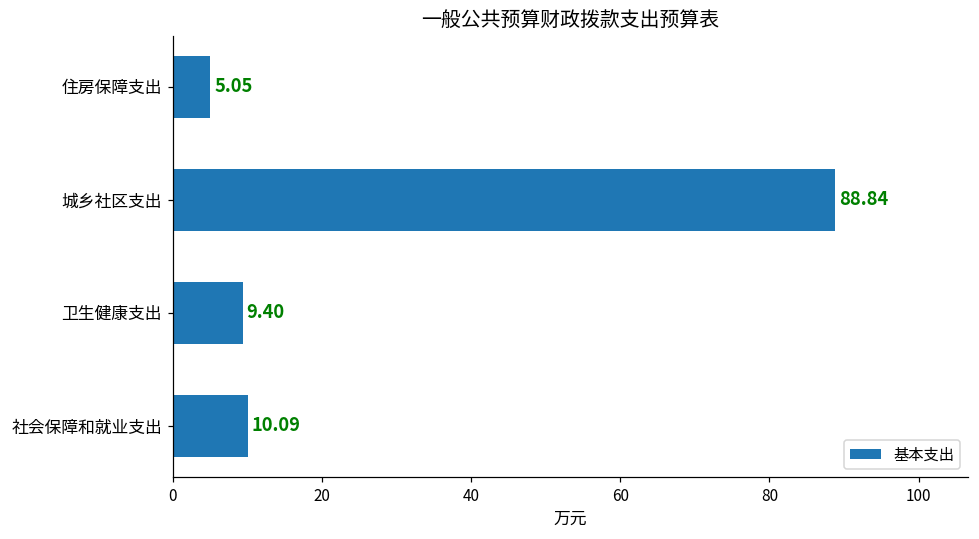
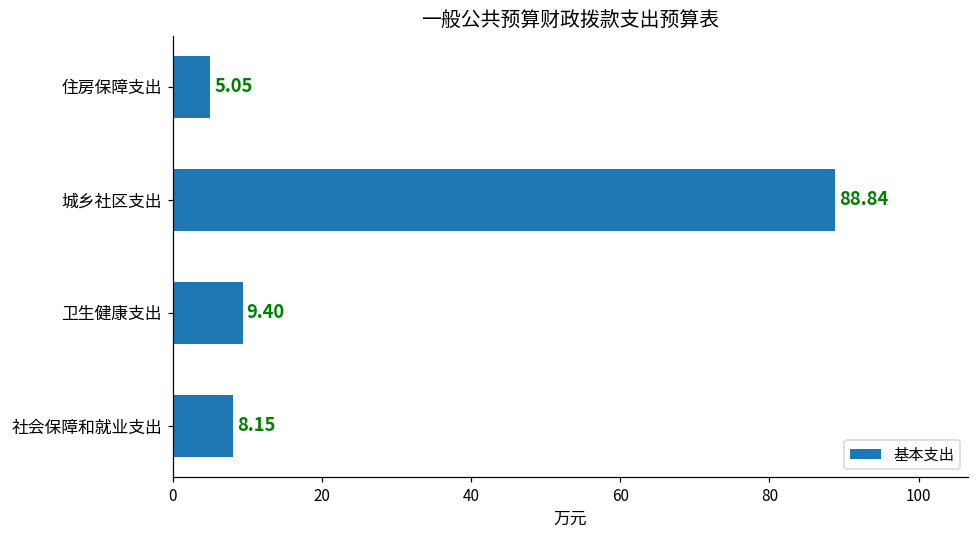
社会保障和就业支出: 10.09 -> 8.15
